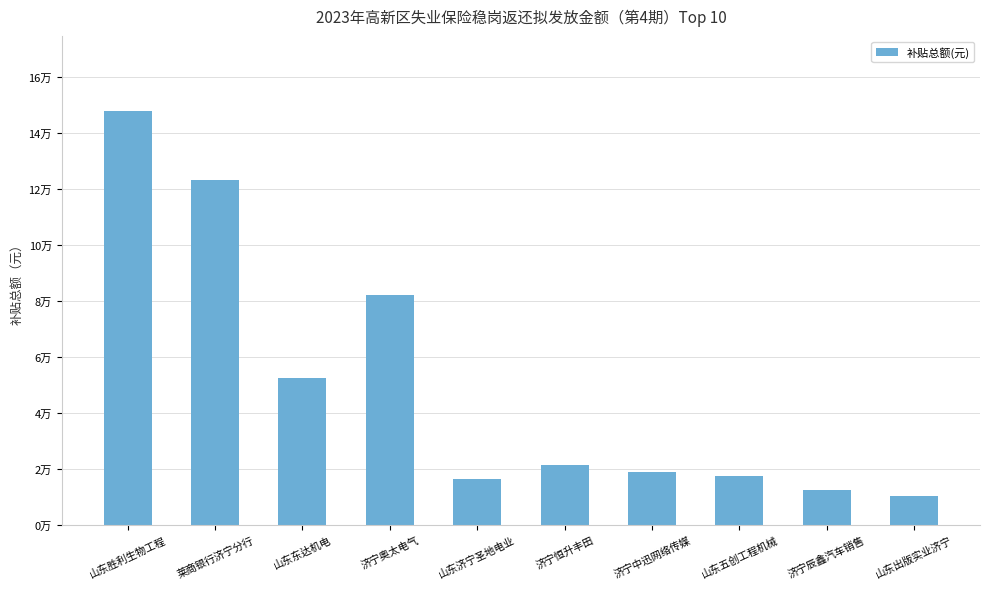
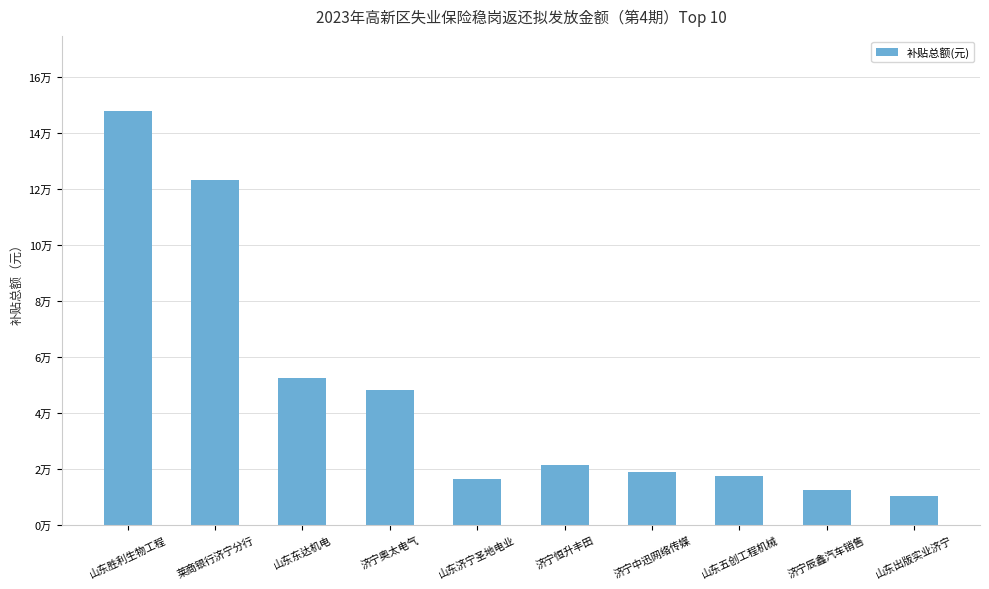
济宁奥太电气: 8.2万 -> 4.8万
